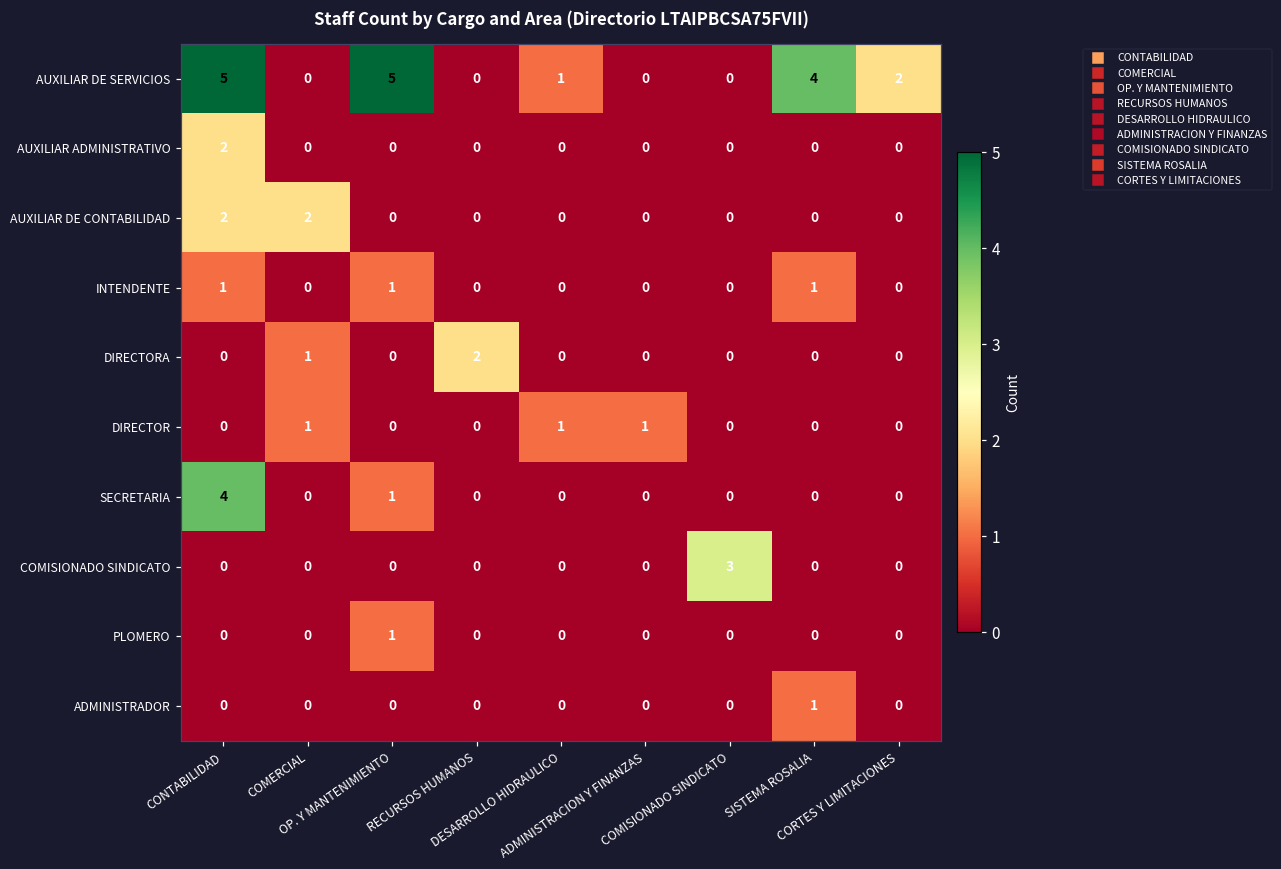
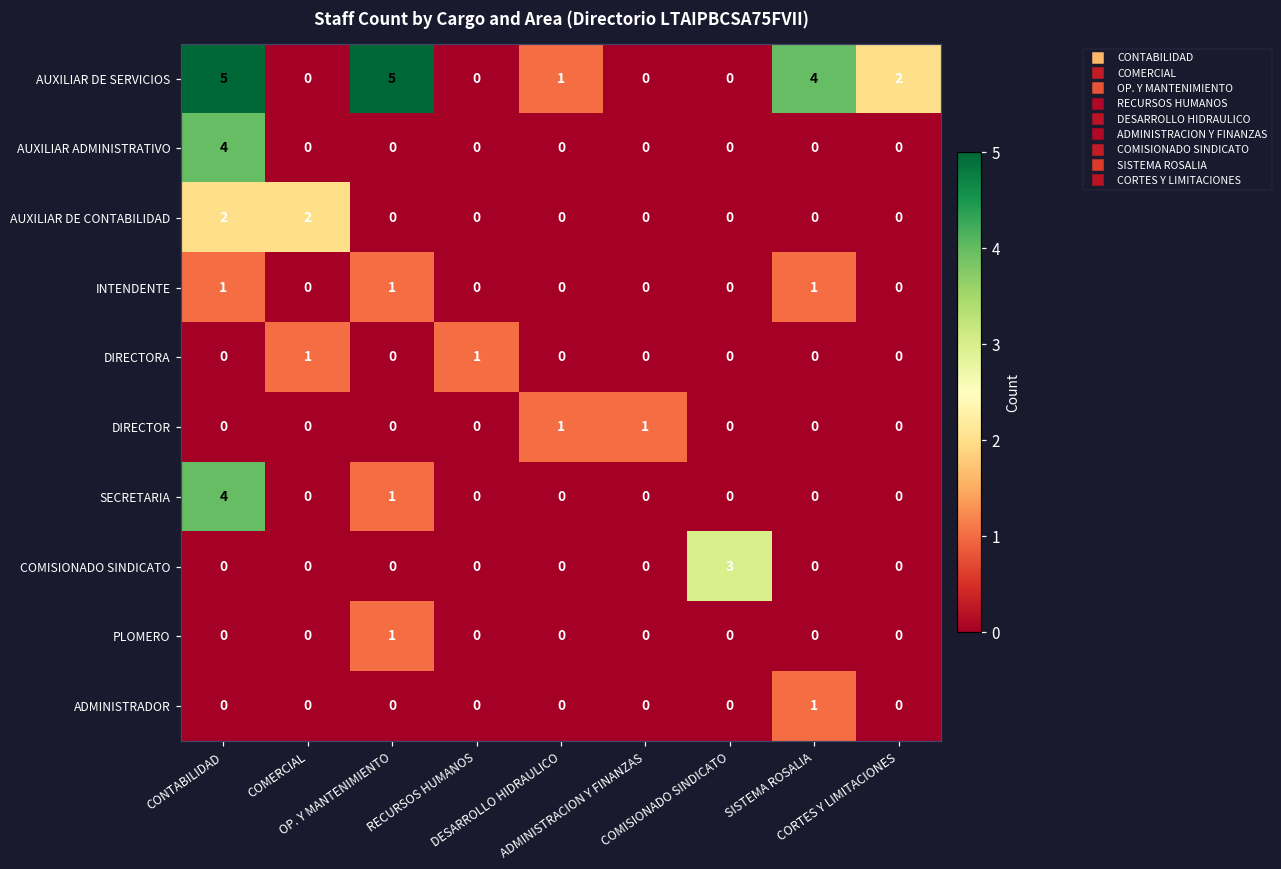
AUXILIAR ADMINISTRATIVO, CONTABILIDAD: 2 -> 4
DIRECTORA, RECURSOS HUMANOS: 2 -> 1
DIRECTOR, COMERCIAL: 1 -> 0
